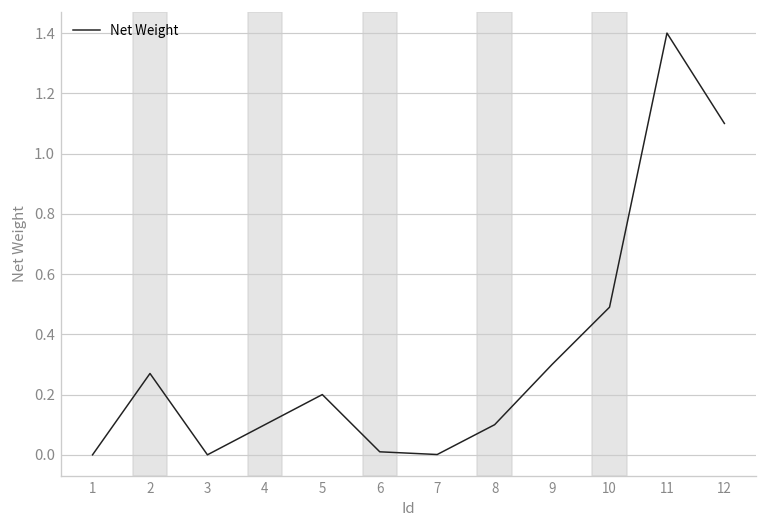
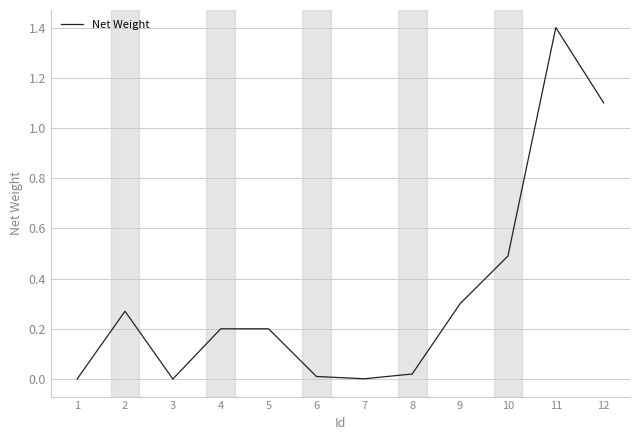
4: 0.1 -> 0.2
8: 0.10 -> 0.02
